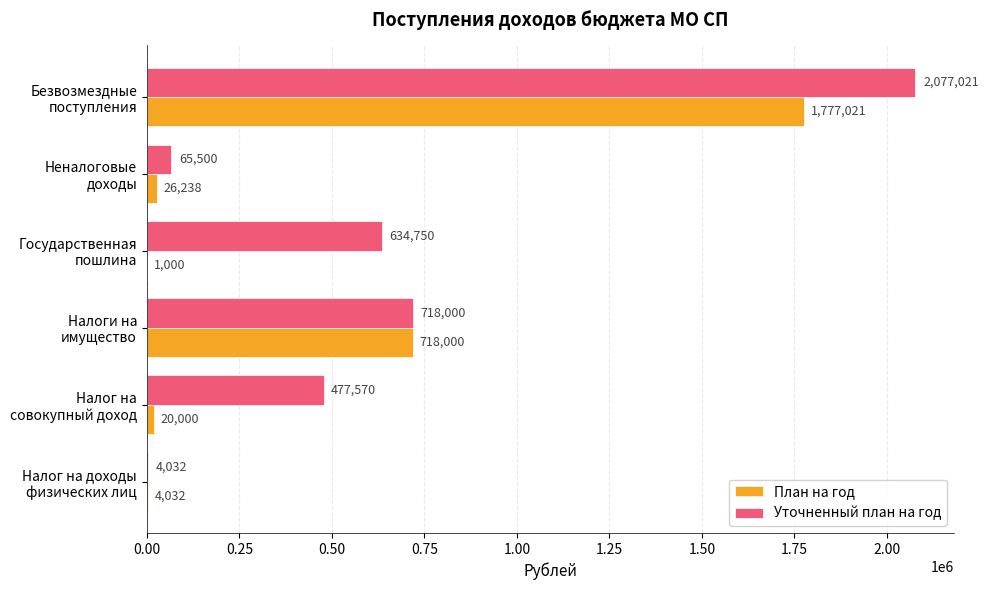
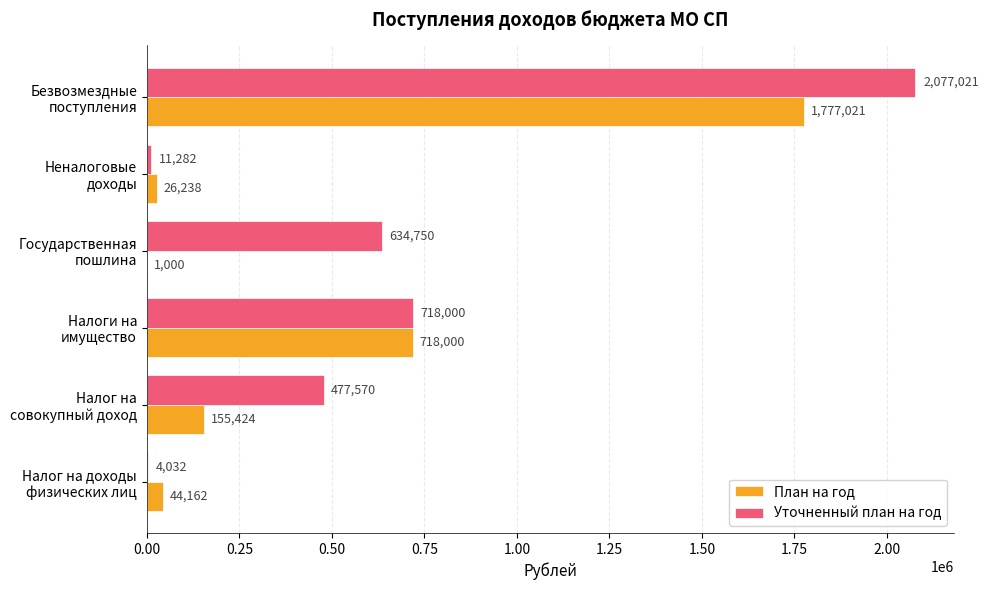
Уточненный план на год, Неналоговые доходы: 65,500 -> 11,282
План на год, Налог на совокупный доход: 20,000 -> 155,424
План на год, Налог на доходы физических лиц: 4,032 -> 44,162
